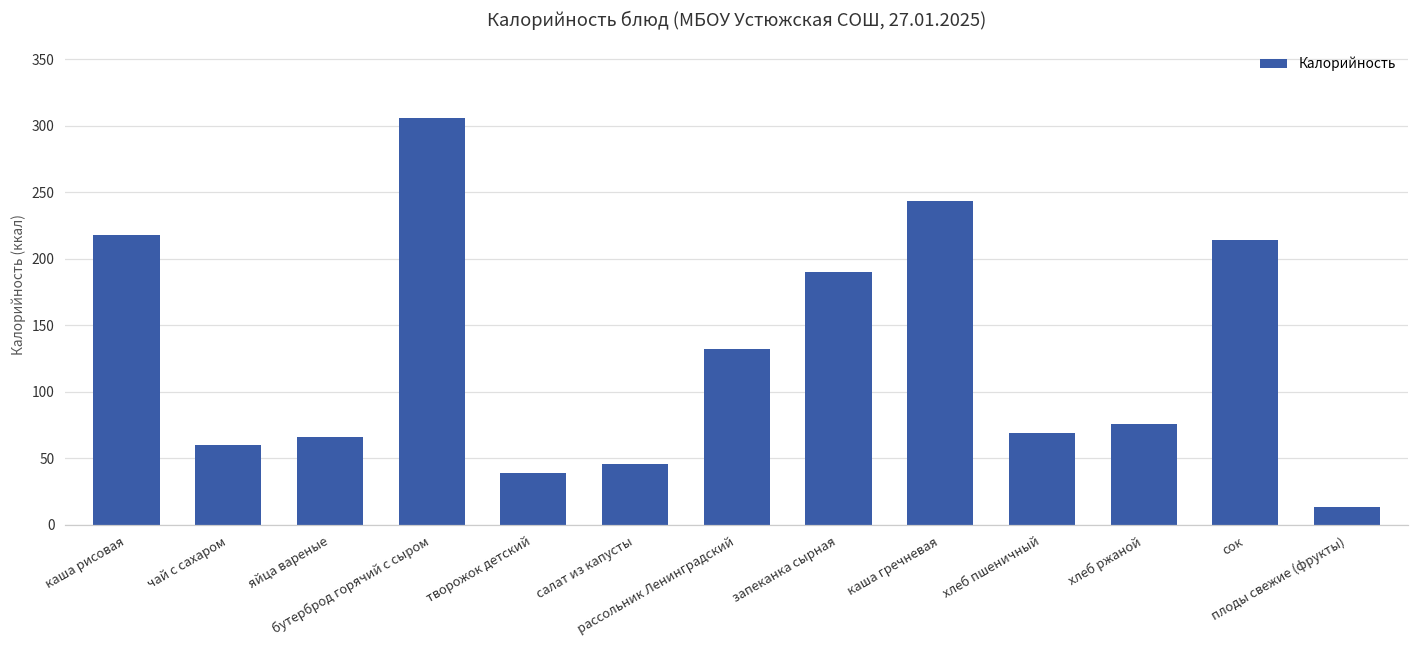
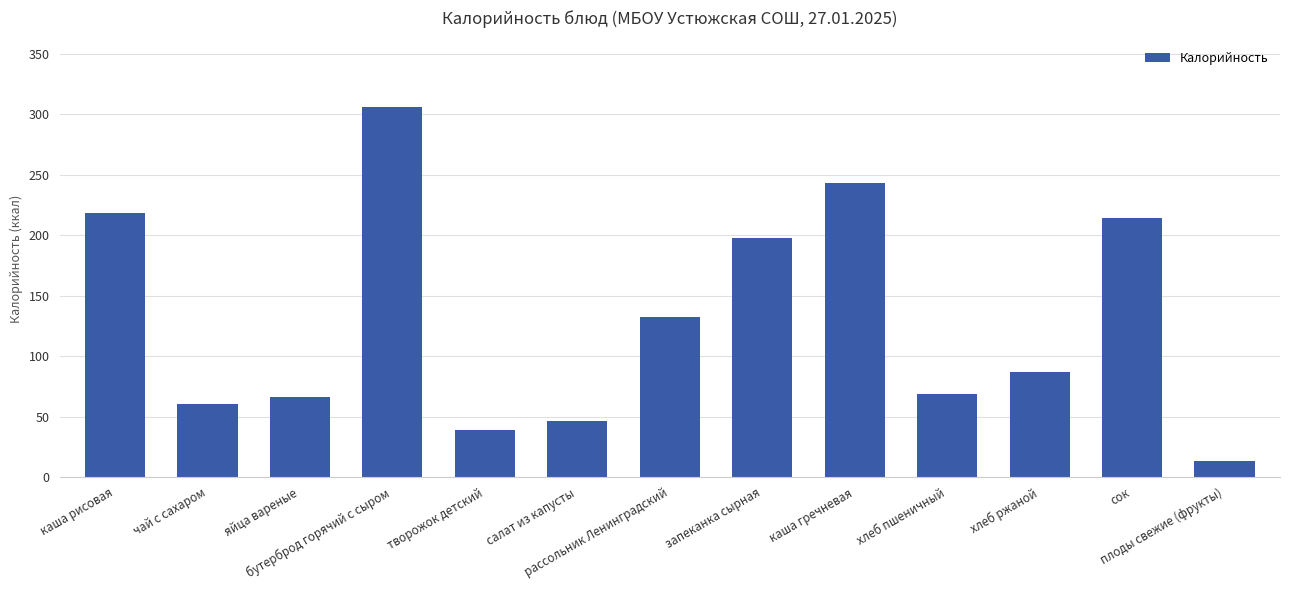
запеканка сырная: 190 -> 198
хлеб ржаной: 76 -> 87
